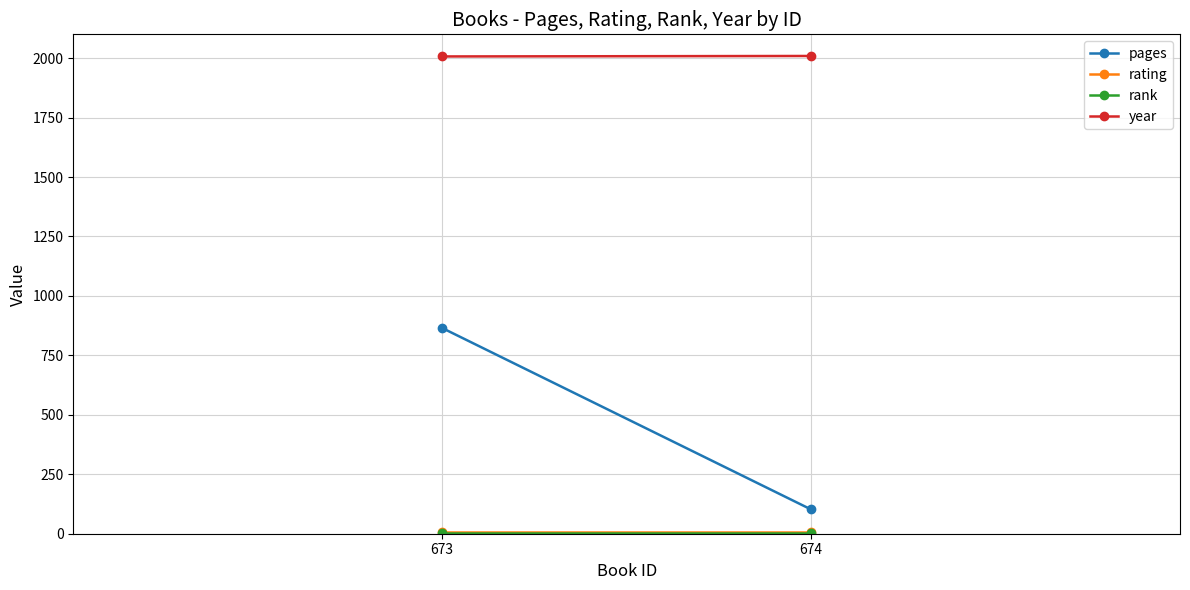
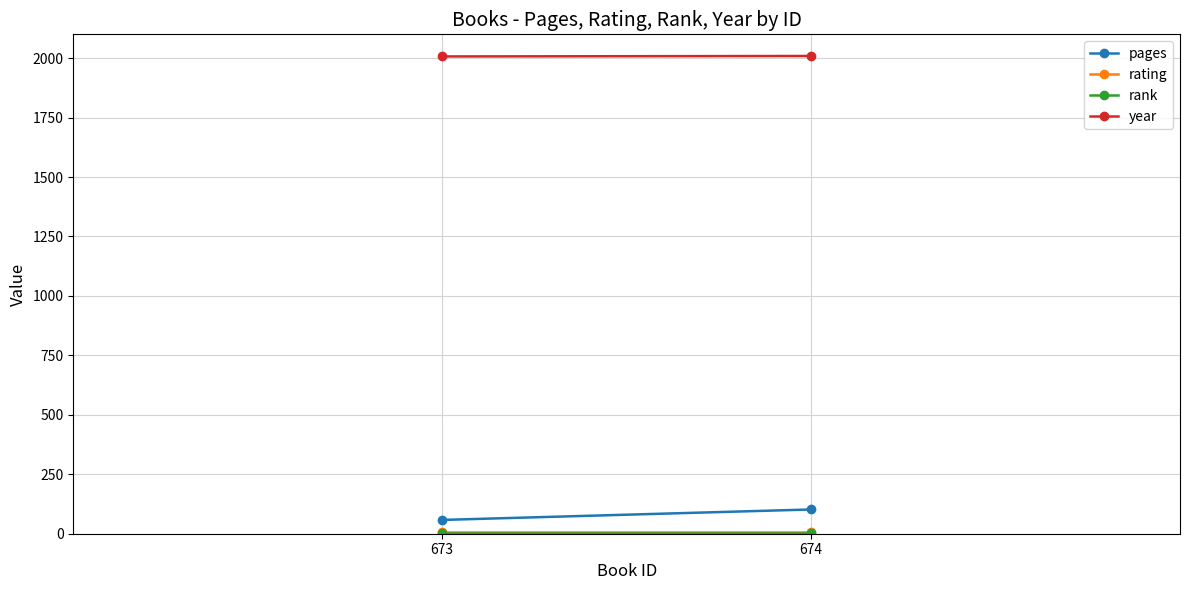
pages, 673: 870 -> 60
